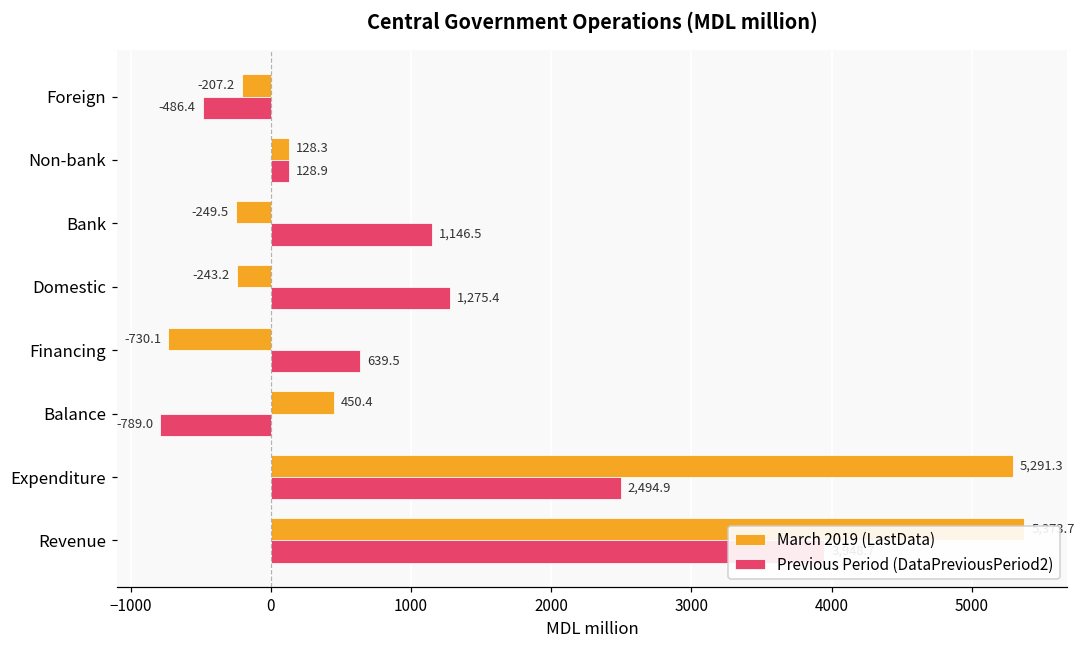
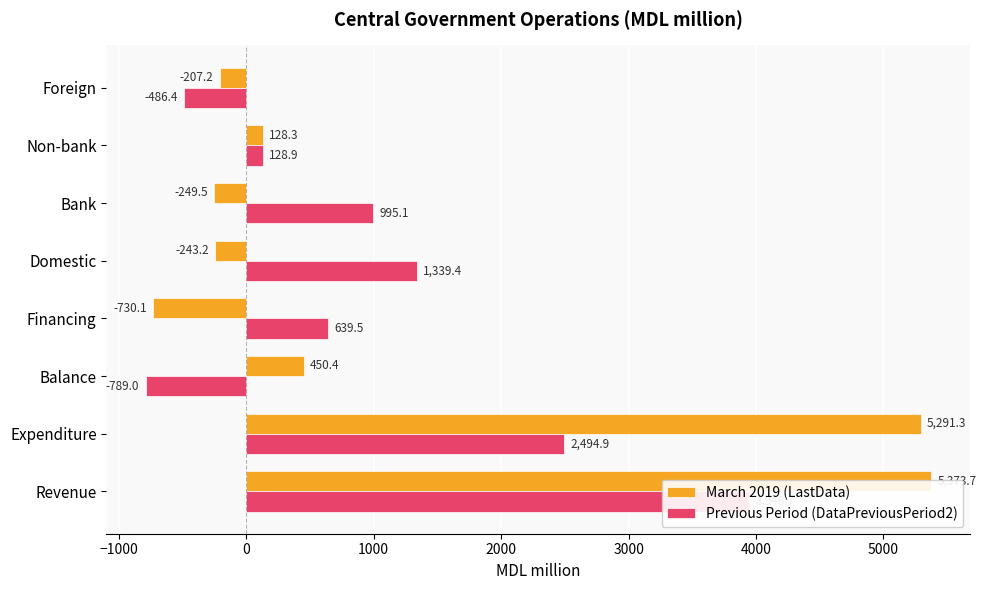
Previous Period (DataPreviousPeriod2), Bank: 1,146.5 -> 995.1
Previous Period (DataPreviousPeriod2), Domestic: 1,275.4 -> 1,339.4
